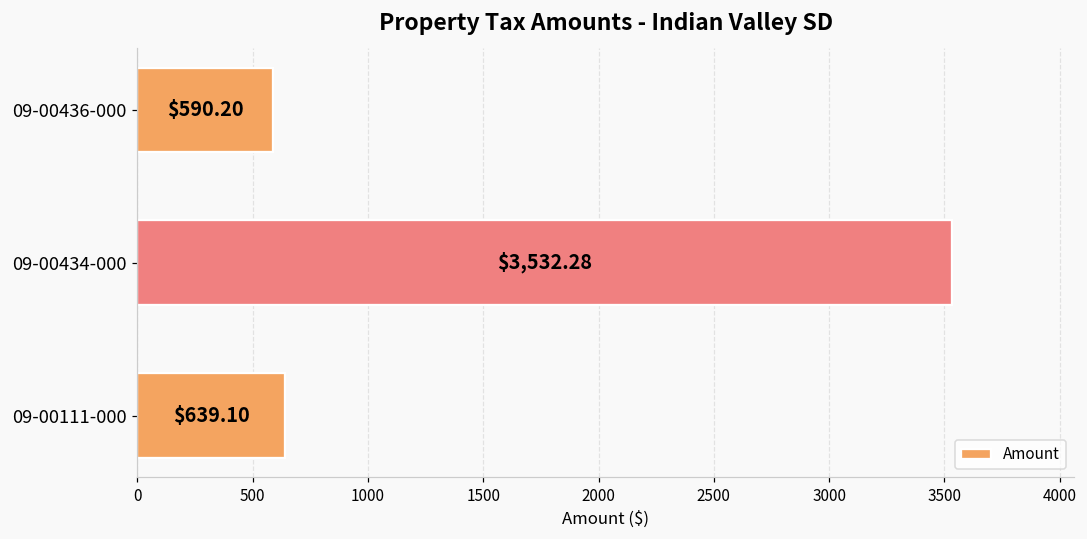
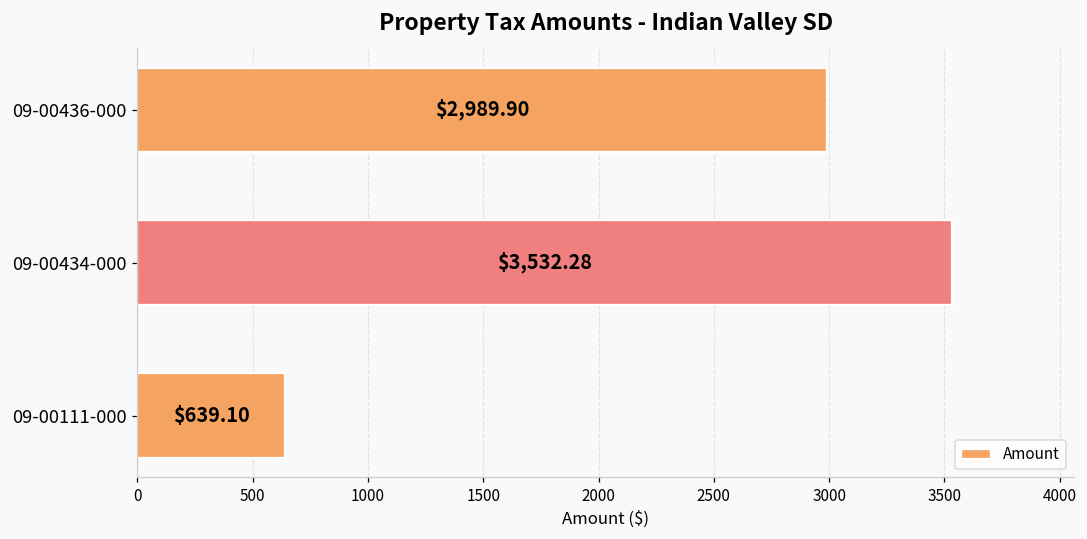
09-00436-000: $590.20 -> $2,989.90
